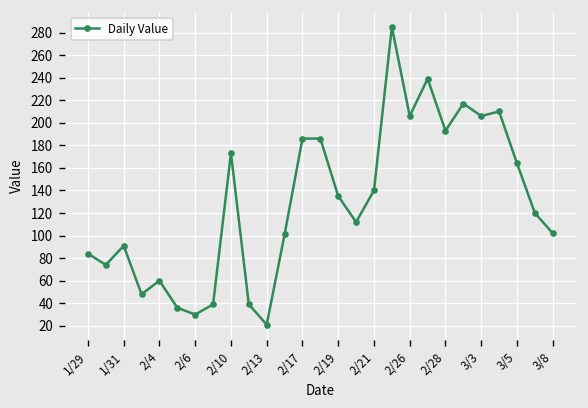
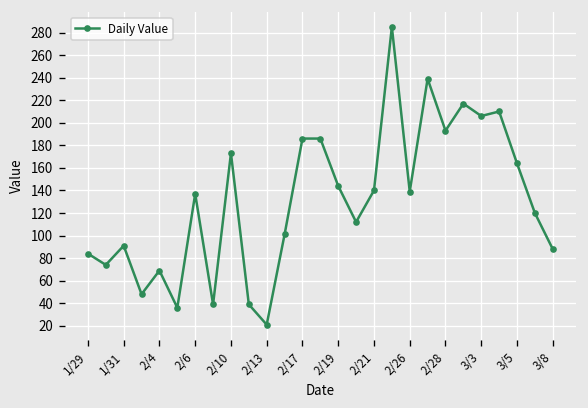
2/4: 60 -> 70
2/6: 30 -> 140
2/19: 135 -> 144
2/26: 210 -> 140
3/8: 100 -> 90
